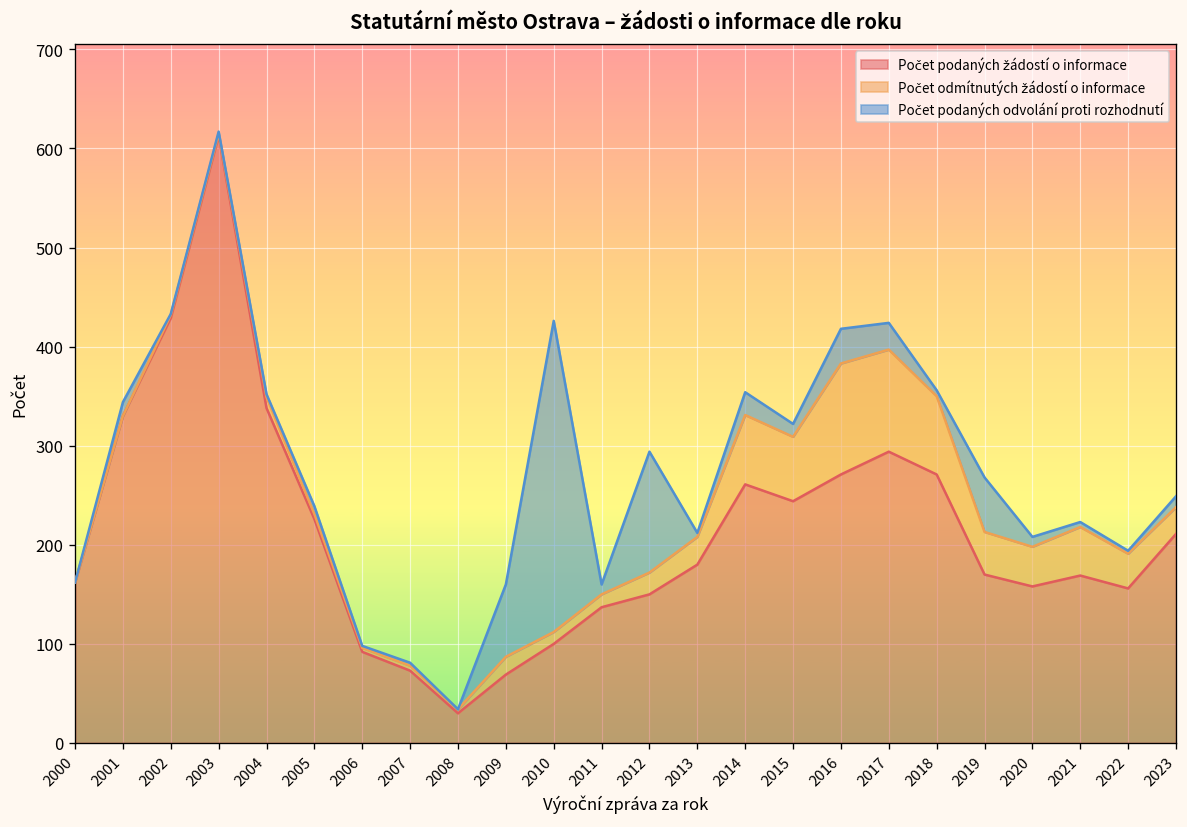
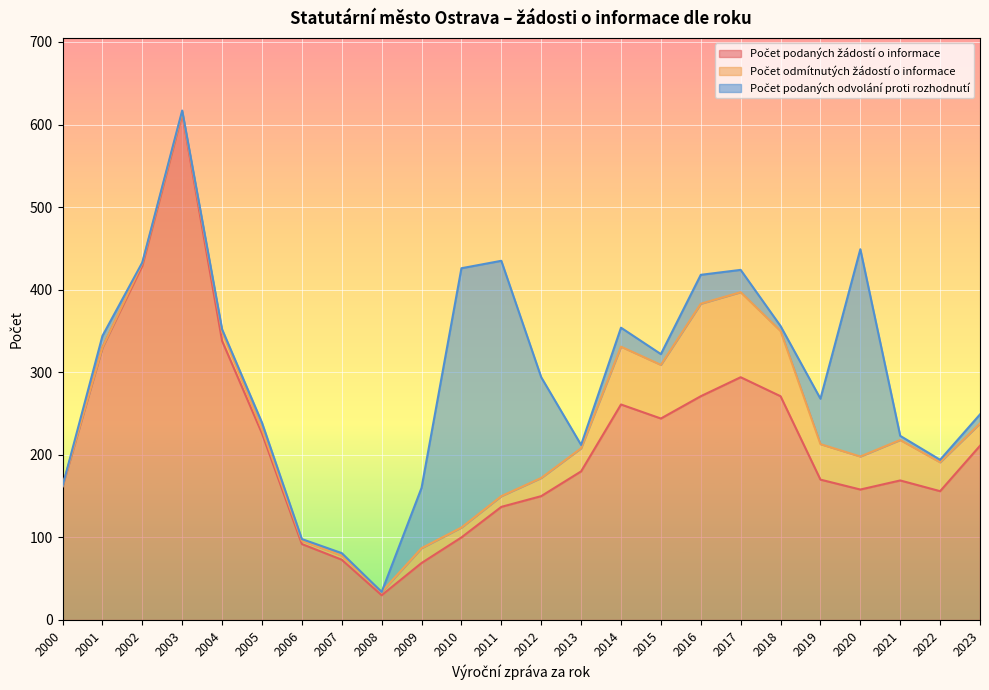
Počet podaných odvolání proti rozhodnutí, 2011: 10 -> 290
Počet podaných odvolání proti rozhodnutí, 2020: 10 -> 250
